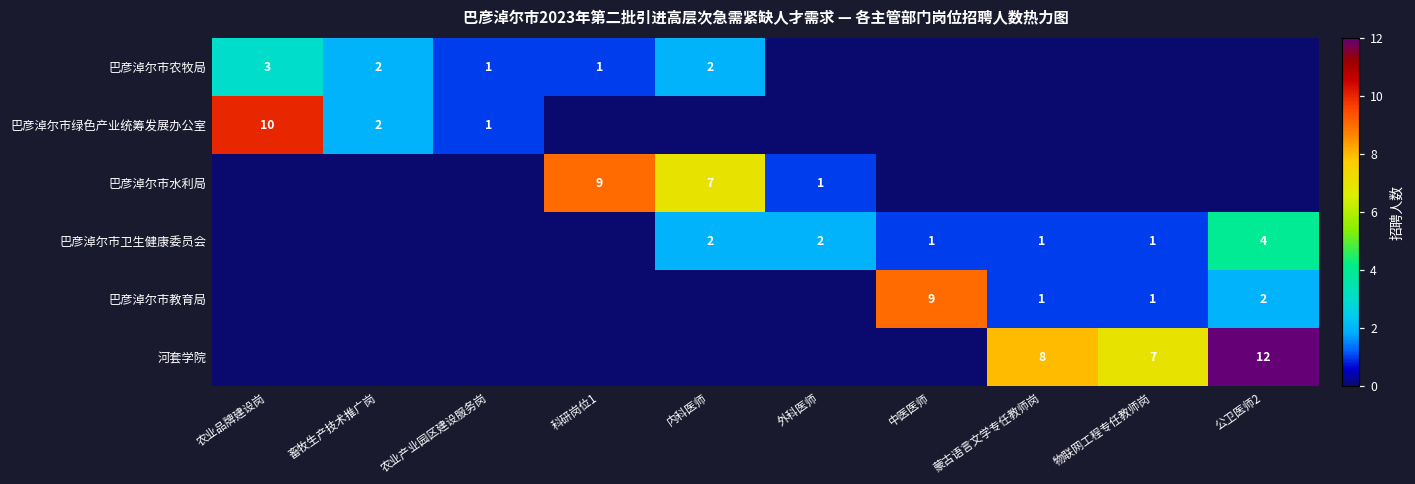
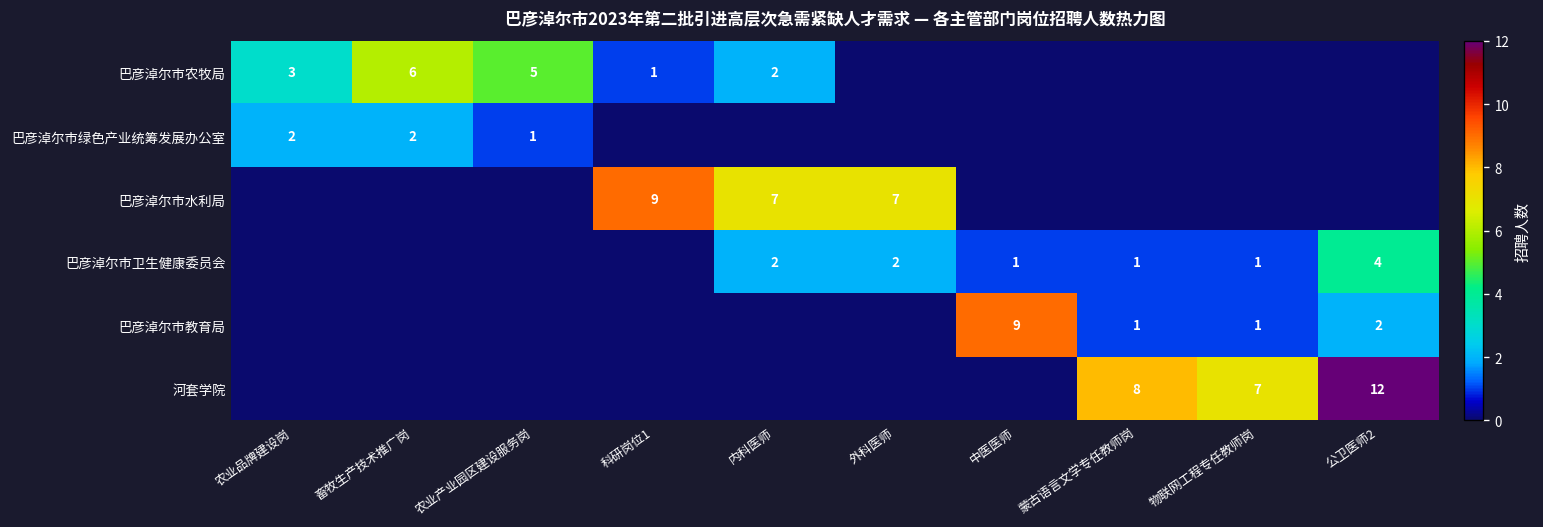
巴彦淖尔市农牧局, 畜牧生产技术推广岗: 2 -> 6
巴彦淖尔市农牧局, 农业产业园区建设服务岗: 1 -> 5
巴彦淖尔市绿色产业统筹发展办公室, 农业品牌建设岗: 10 -> 2
巴彦淖尔市水利局, 外科医师: 1 -> 7
